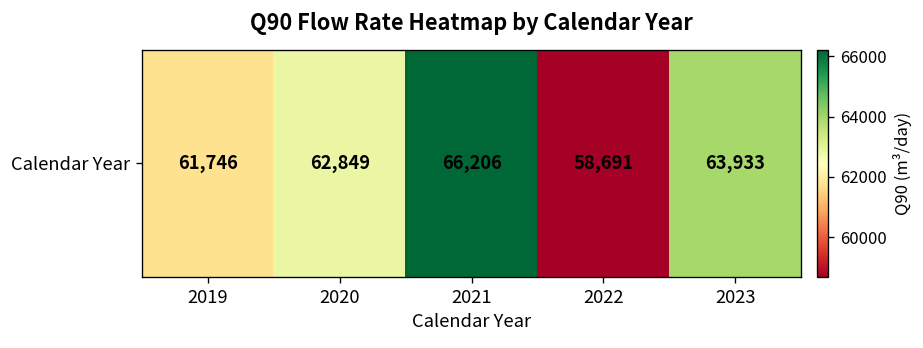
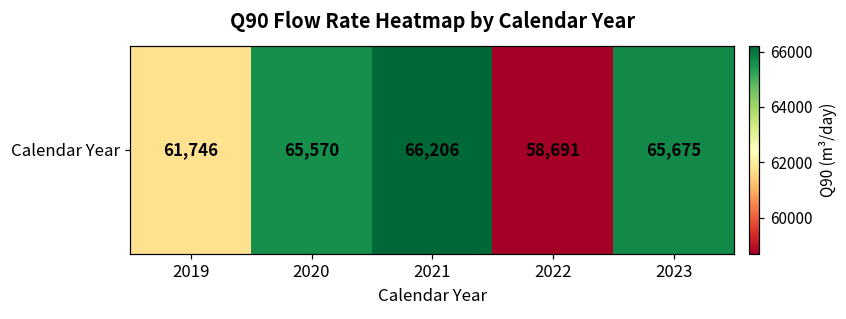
Calendar Year, 2020: 62,849 -> 65,570
Calendar Year, 2023: 63,933 -> 65,675
